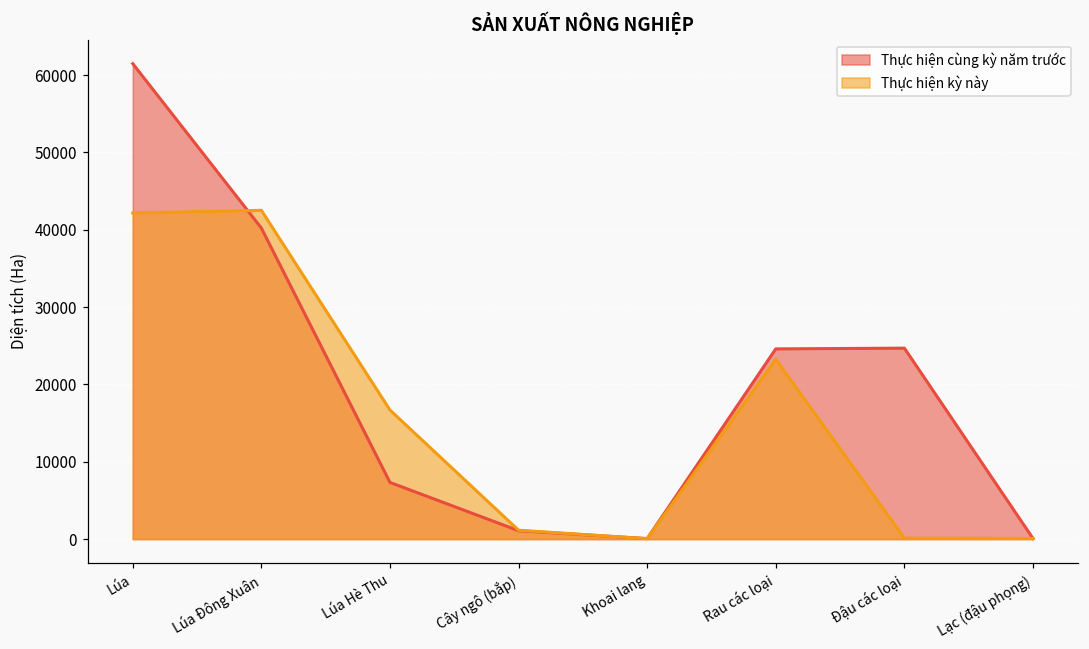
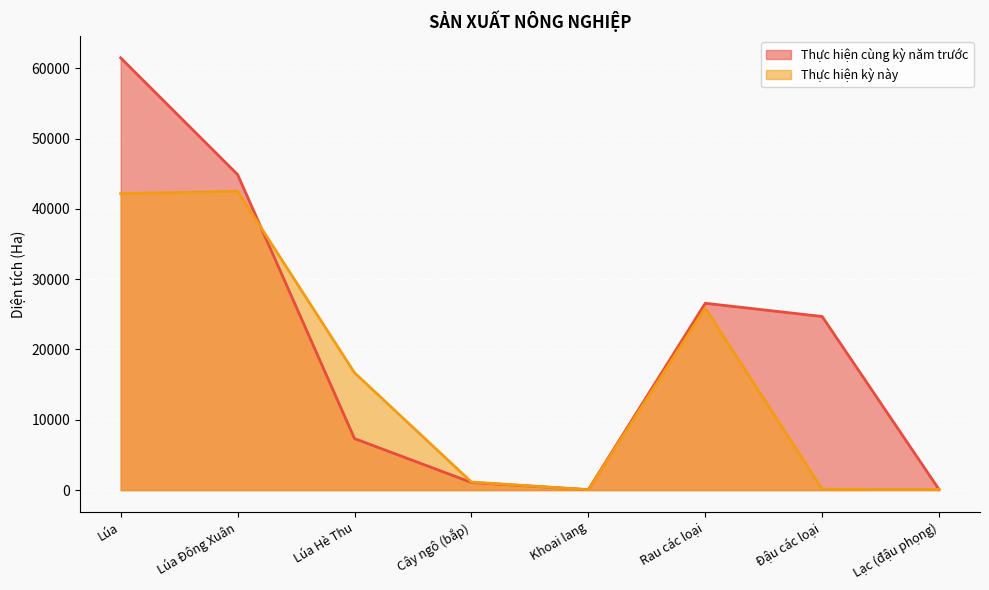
Thực hiện cùng kỳ năm trước, Lúa Đông Xuân: 40000 -> 45000
Thực hiện cùng kỳ năm trước, Rau các loại: 25000 -> 27000
Thực hiện kỳ này, Rau các loại: 23000 -> 26000
